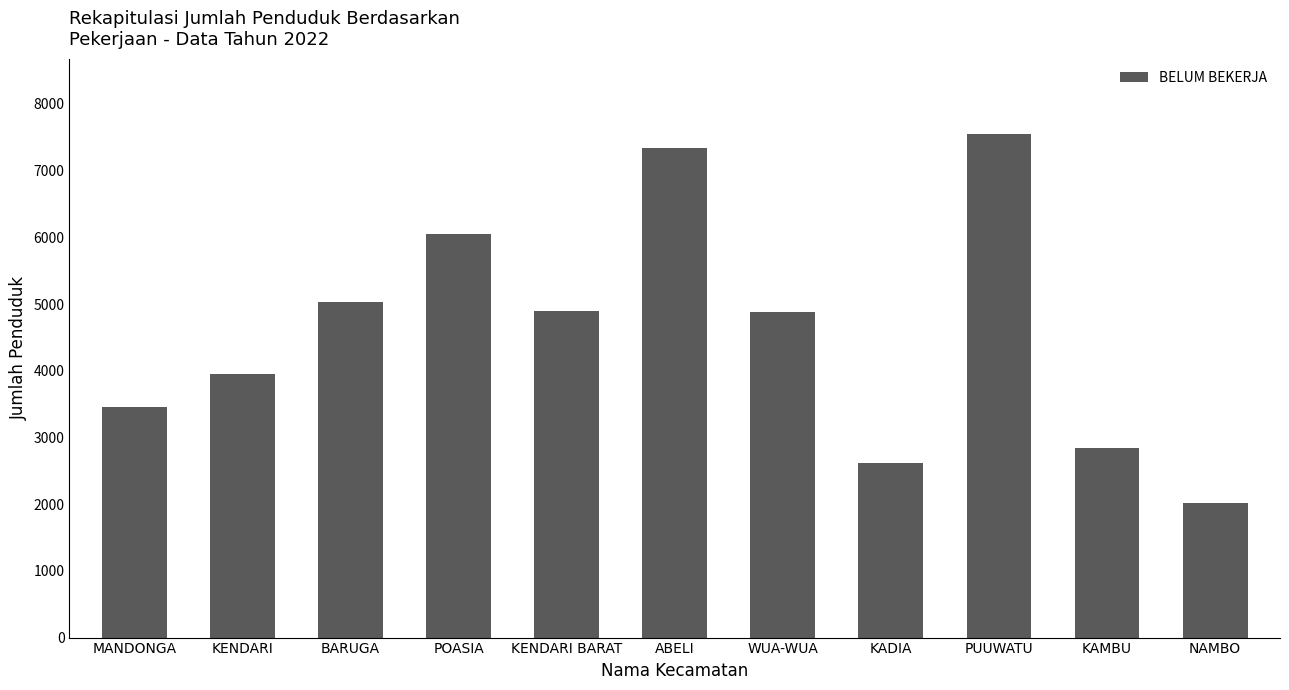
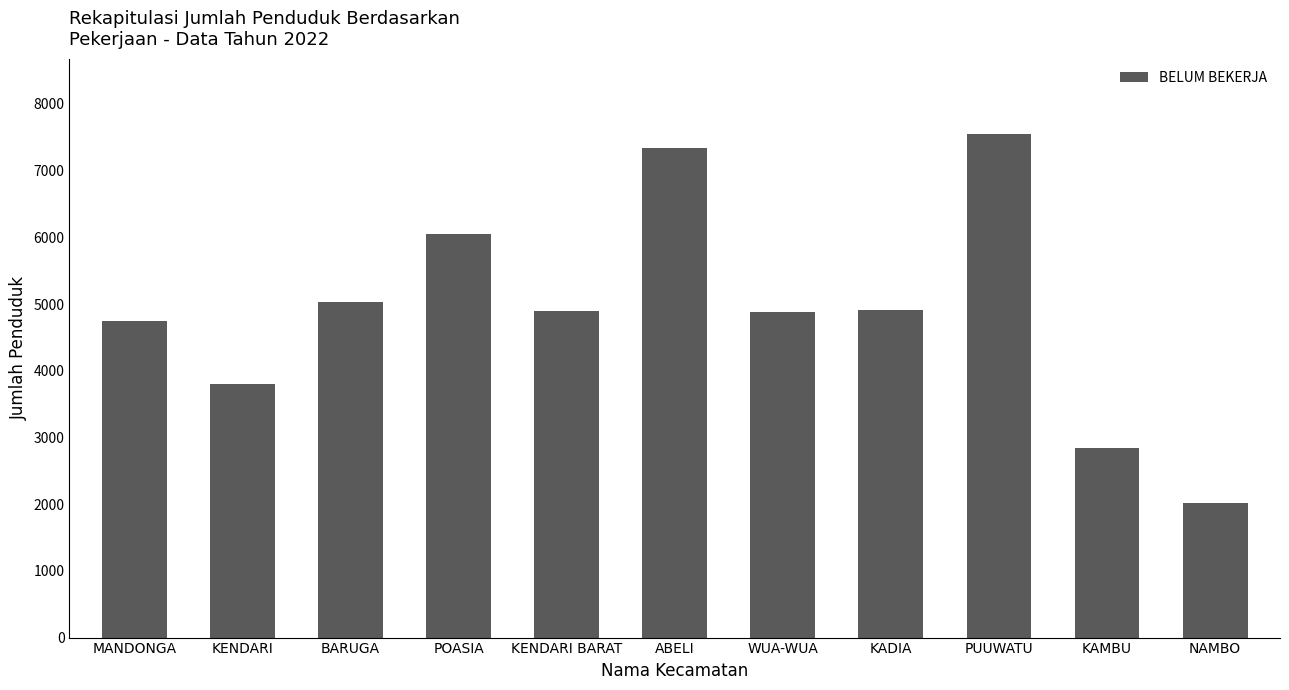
MANDONGA: 3500 -> 4700
KENDARI: 4000 -> 3800
KADIA: 2600 -> 4900
